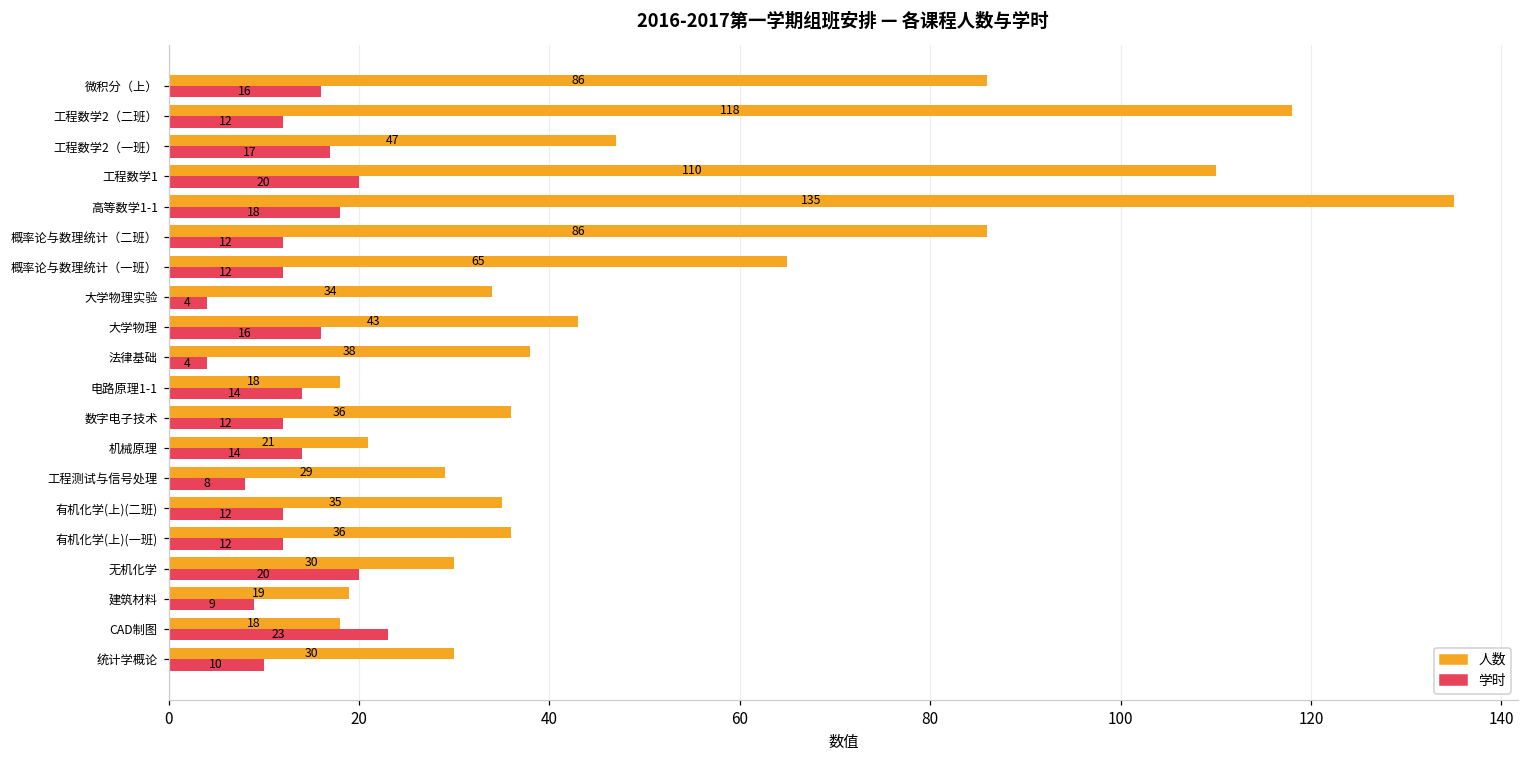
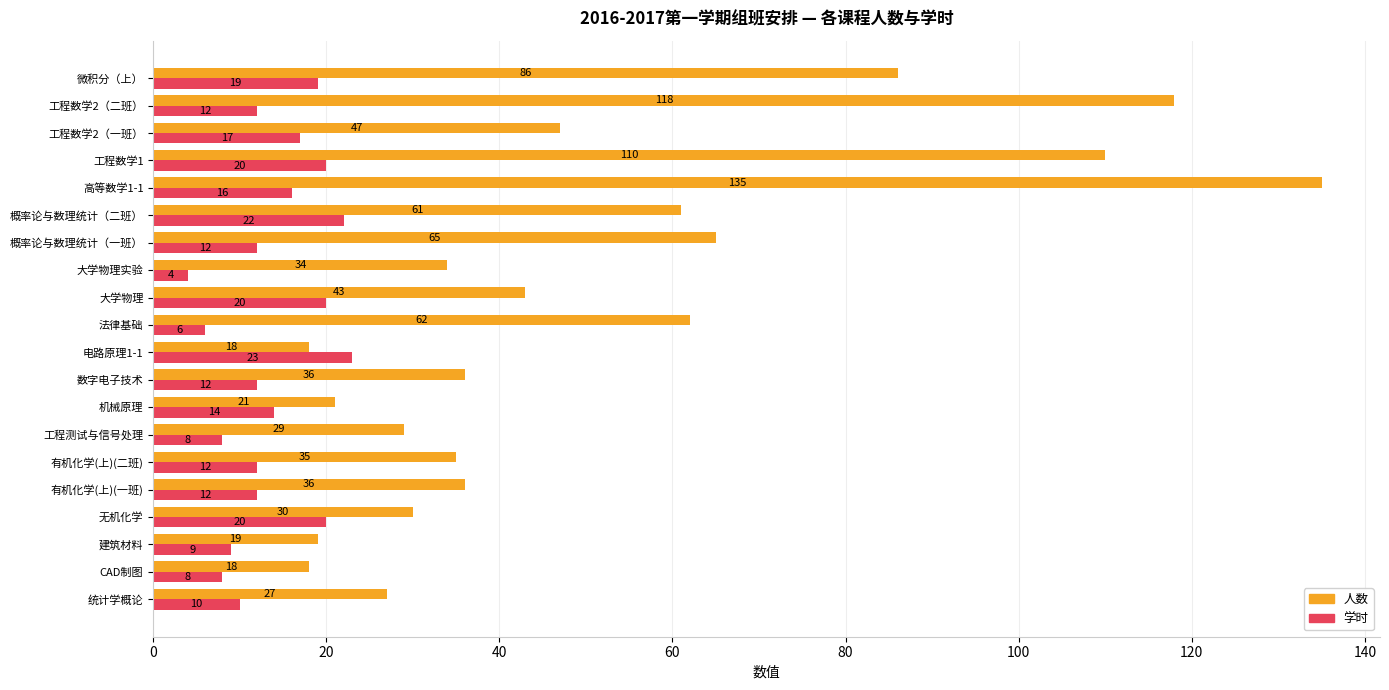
学时, 微积分（上）: 16 -> 19
学时, 高等数学1-1: 18 -> 16
人数, 概率论与数理统计（二班）: 86 -> 61
学时, 概率论与数理统计（二班）: 12 -> 22
学时, 大学物理: 16 -> 20
人数, 法律基础: 38 -> 62
学时, 法律基础: 4 -> 6
学时, 电路原理1-1: 14 -> 23
学时, CAD制图: 23 -> 8
人数, 统计学概论: 30 -> 27
